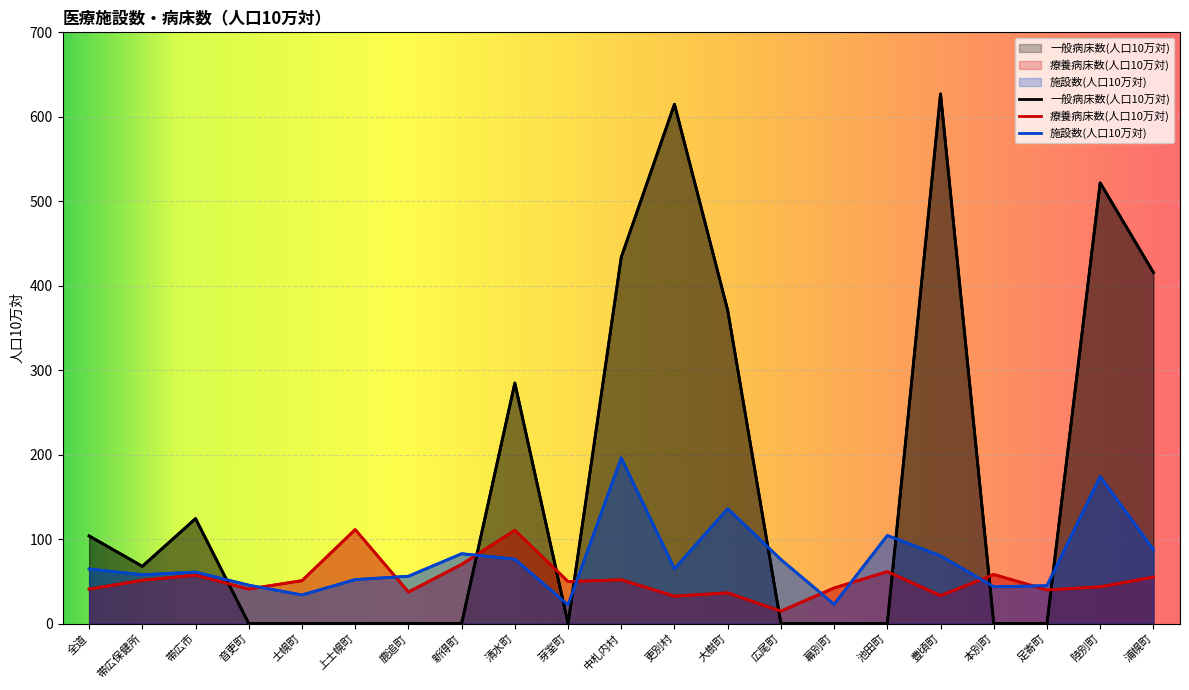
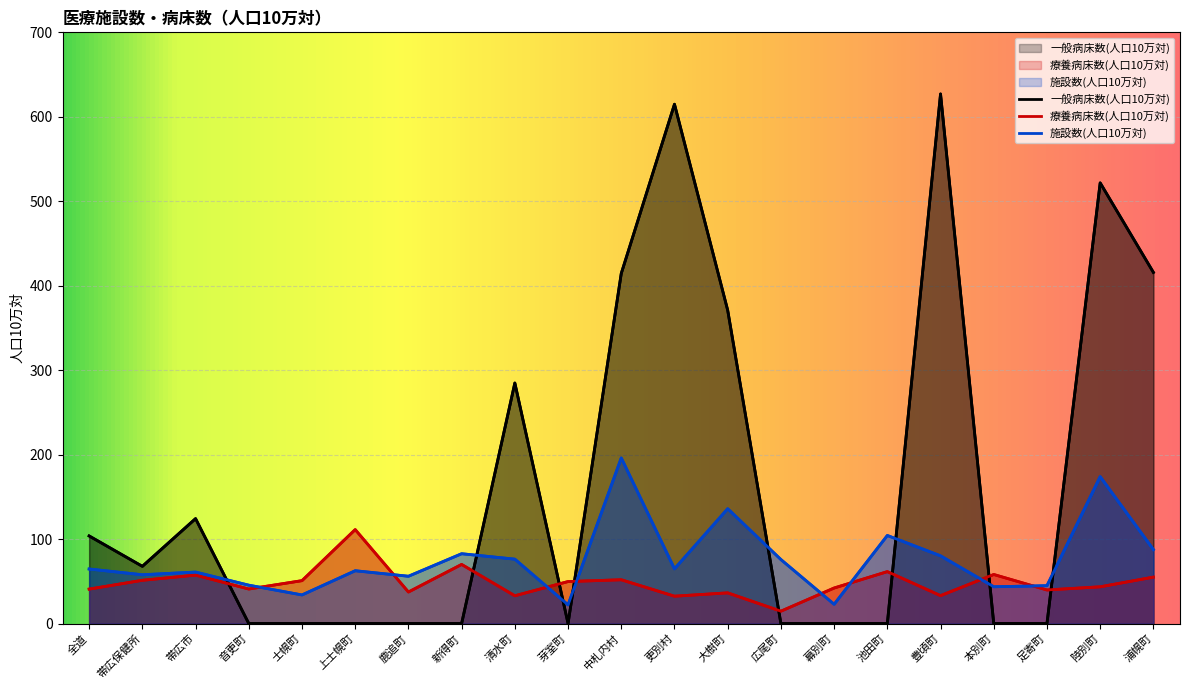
施設数(人口10万対), 上士幌町: 50 -> 60
療養病床数(人口10万対), 清水町: 110 -> 30
一般病床数(人口10万対), 中札内村: 430 -> 410
